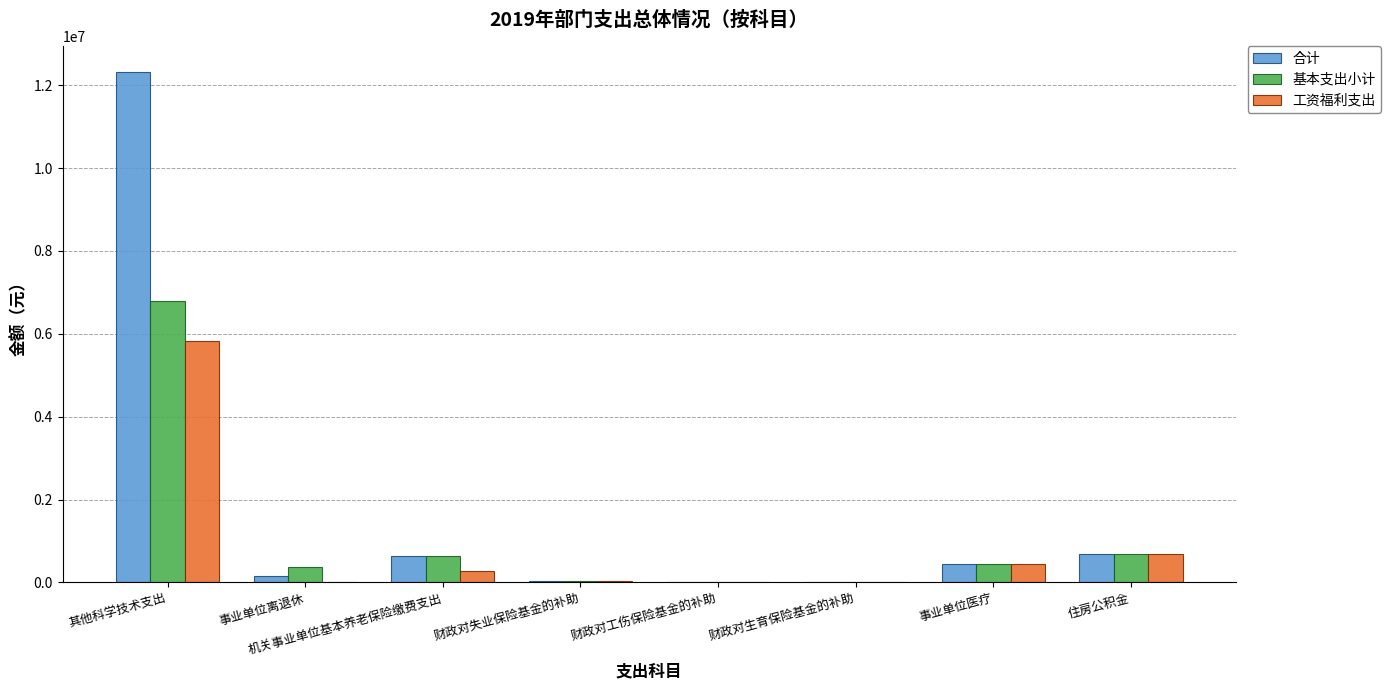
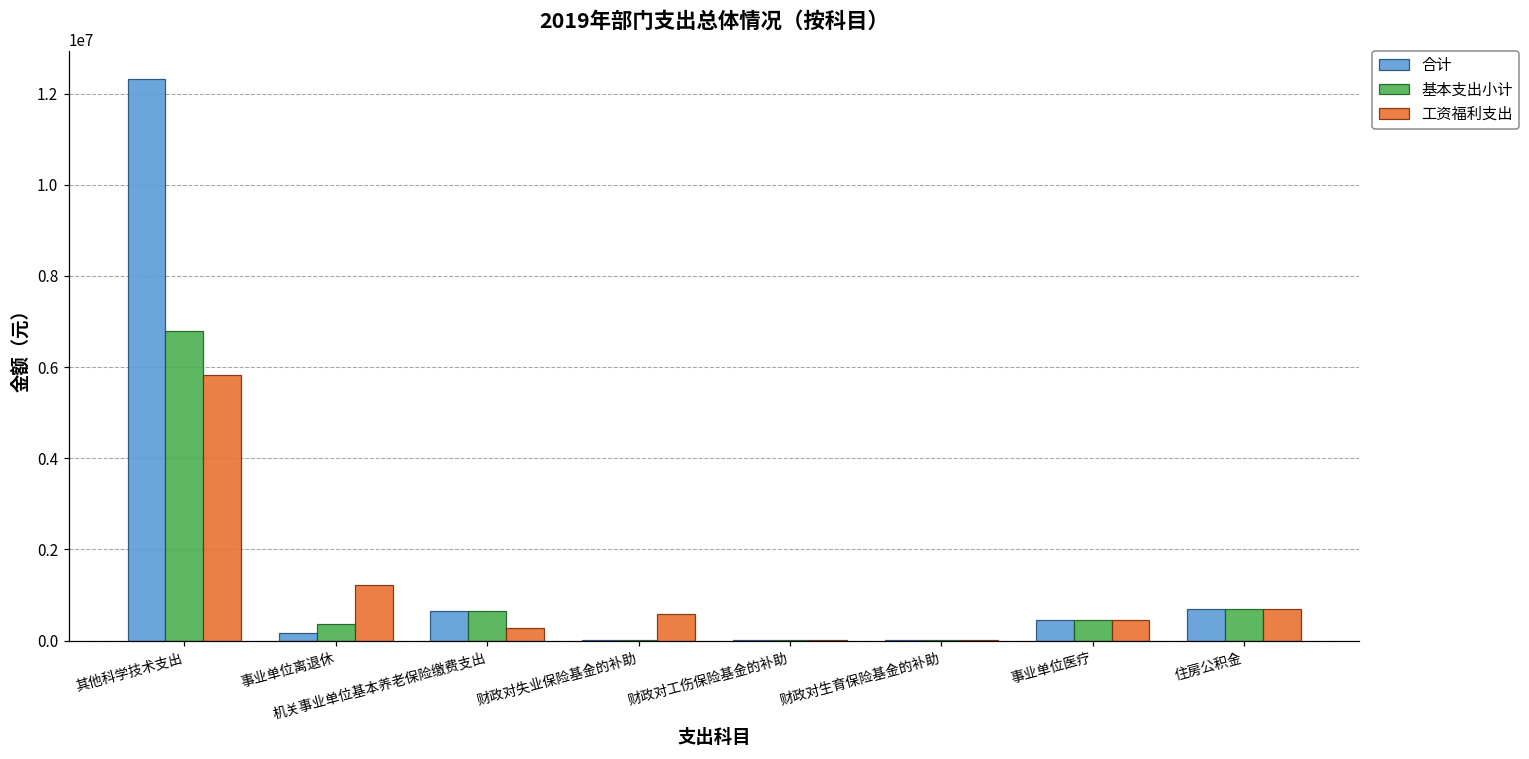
工资福利支出, 事业单位离退休: 0 -> 1200000
工资福利支出, 财政对失业保险基金的补助: 0 -> 600000
